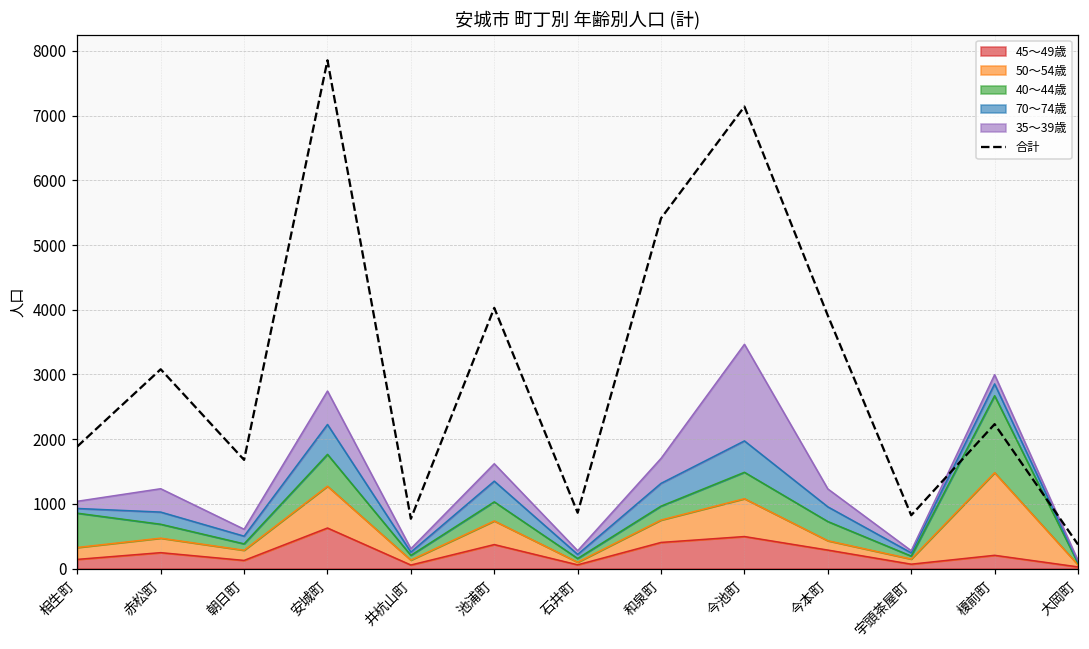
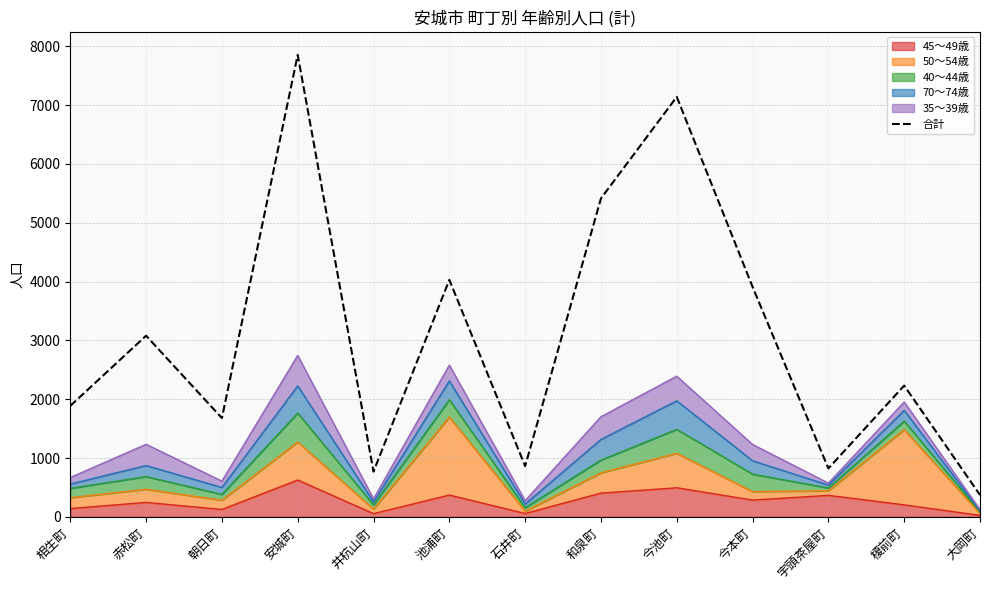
40～44歳, 相生町: 500 -> 200
50～54歳, 池浦町: 400 -> 1300
35～39歳, 今池町: 1500 -> 400
45～49歳, 宇頭茶屋町: 100 -> 400
40～44歳, 榎前町: 1200 -> 100
